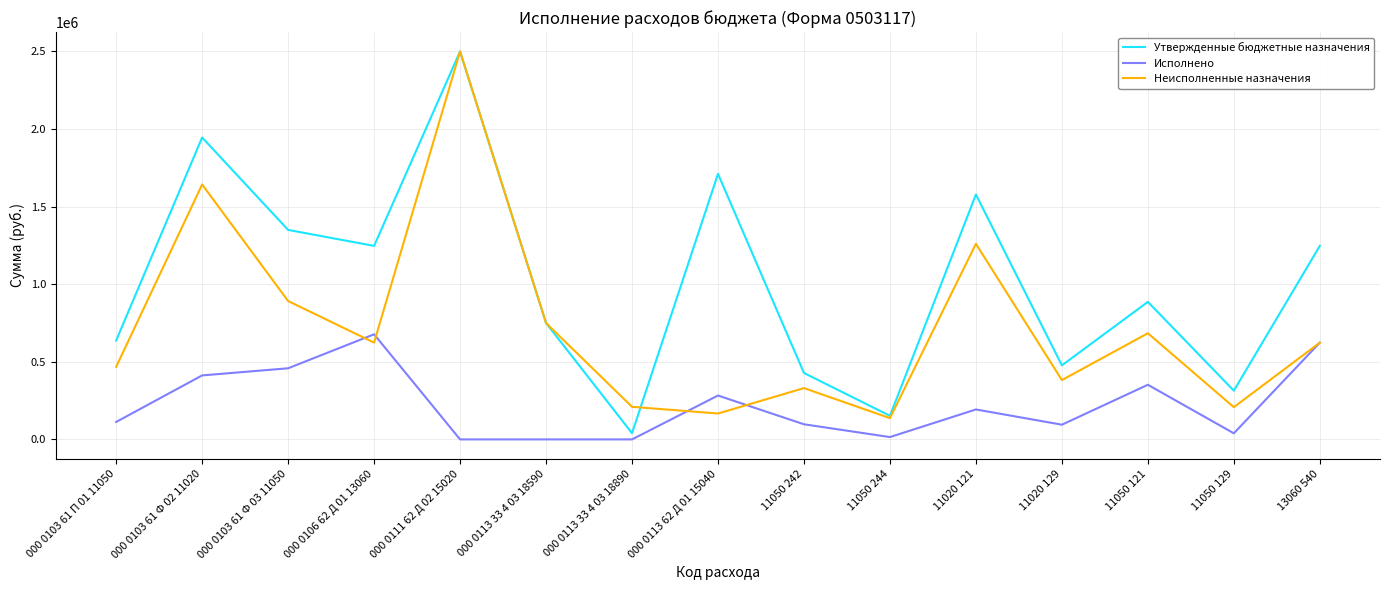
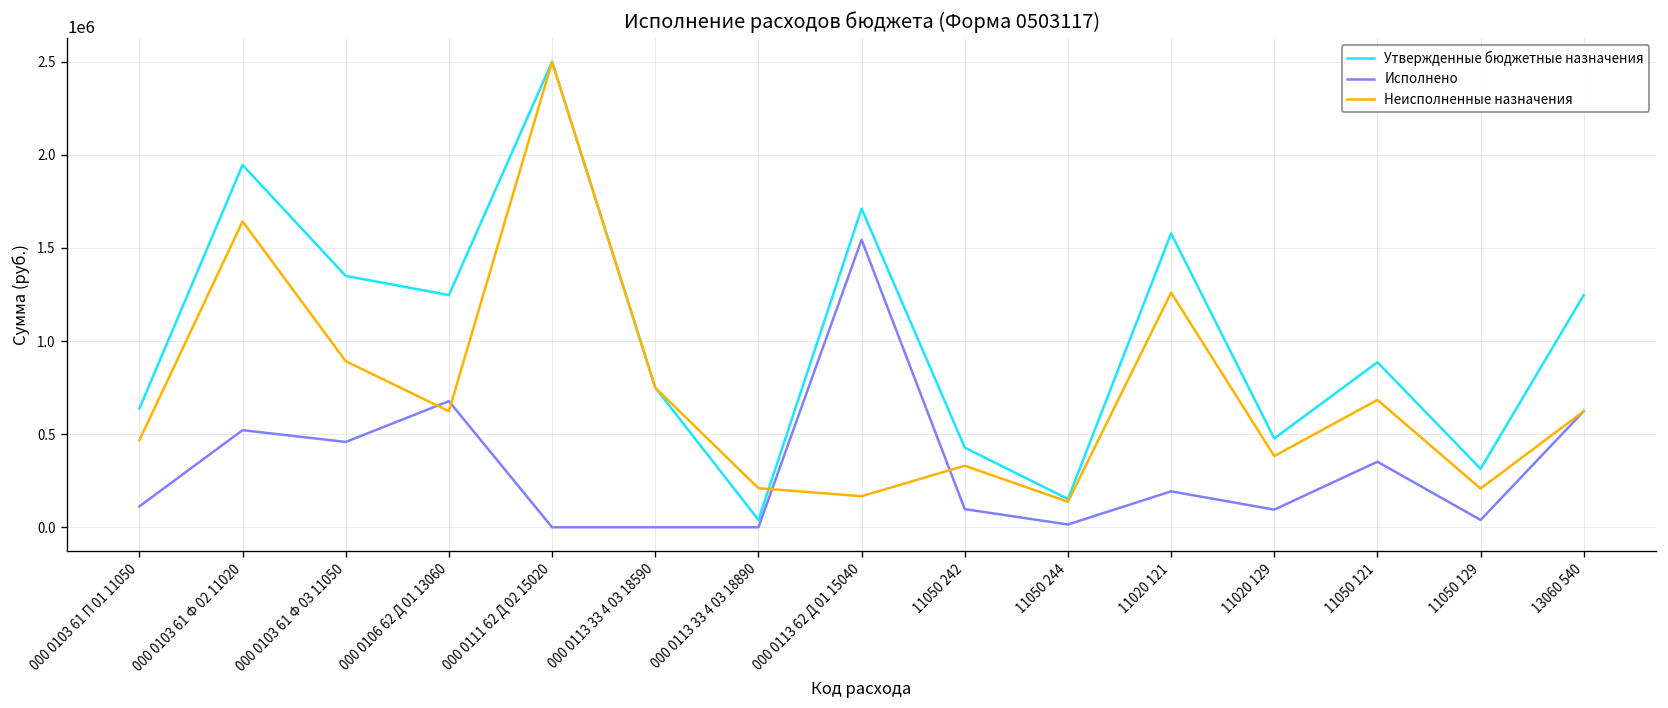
Исполнено, 000 0103 61 Ф 02 11020: 410000 -> 520000
Исполнено, 000 0113 62 Д 01 15040: 280000 -> 1540000
